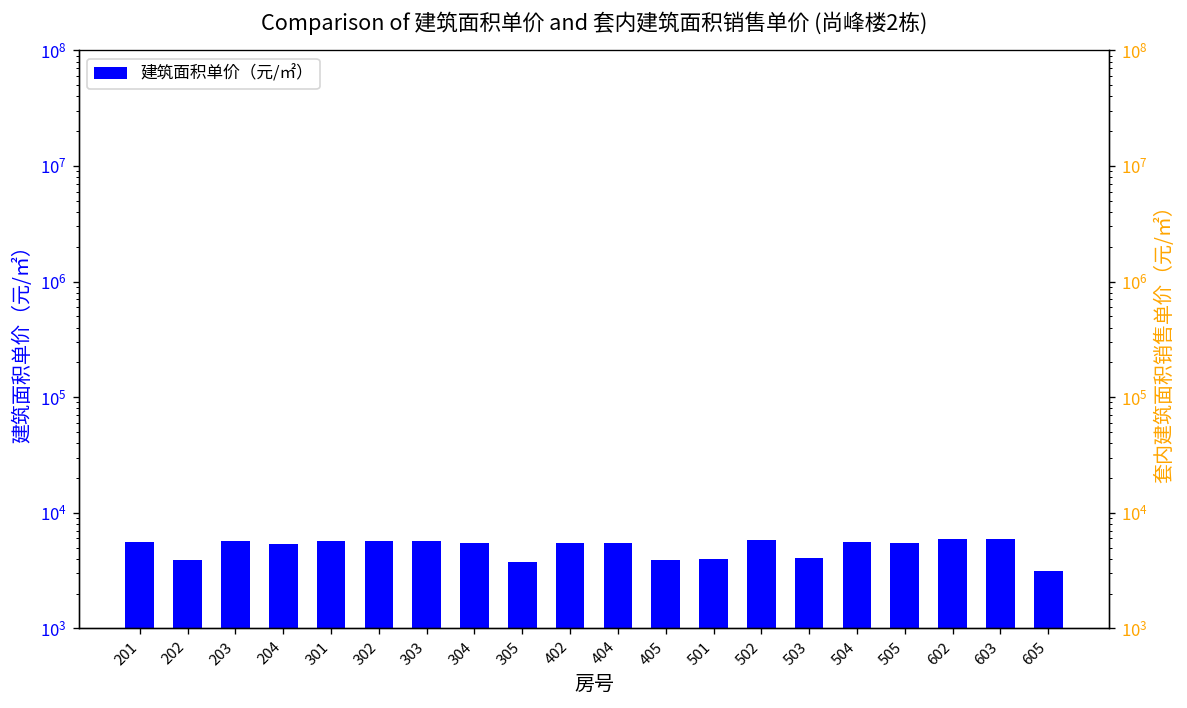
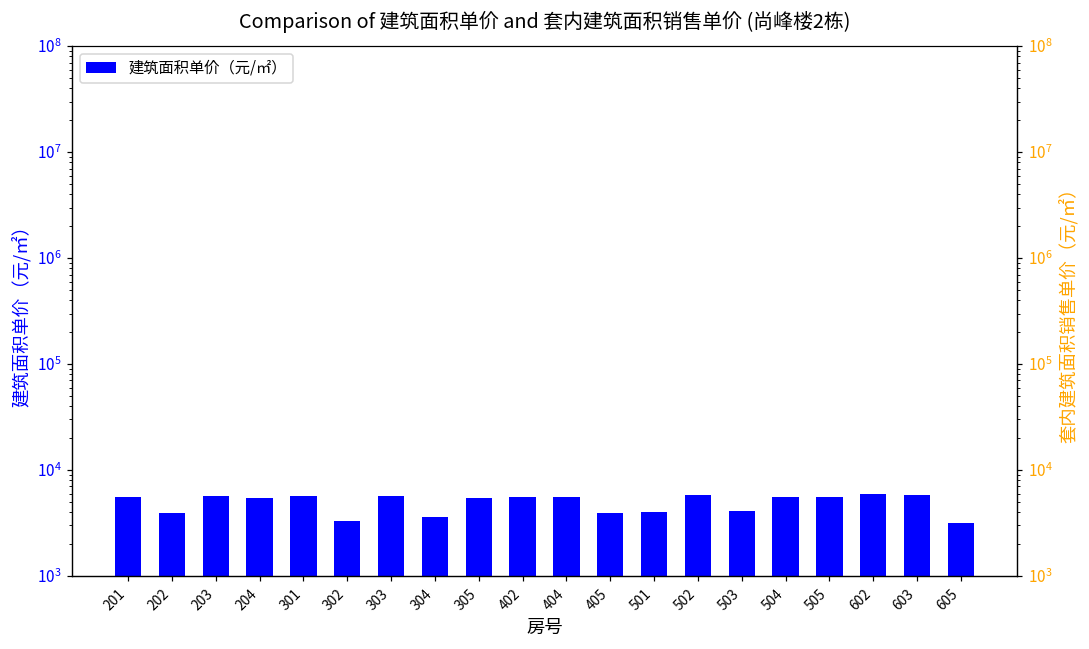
302: 6000 -> 3300
304: 5000 -> 3600
305: 3800 -> 5000
